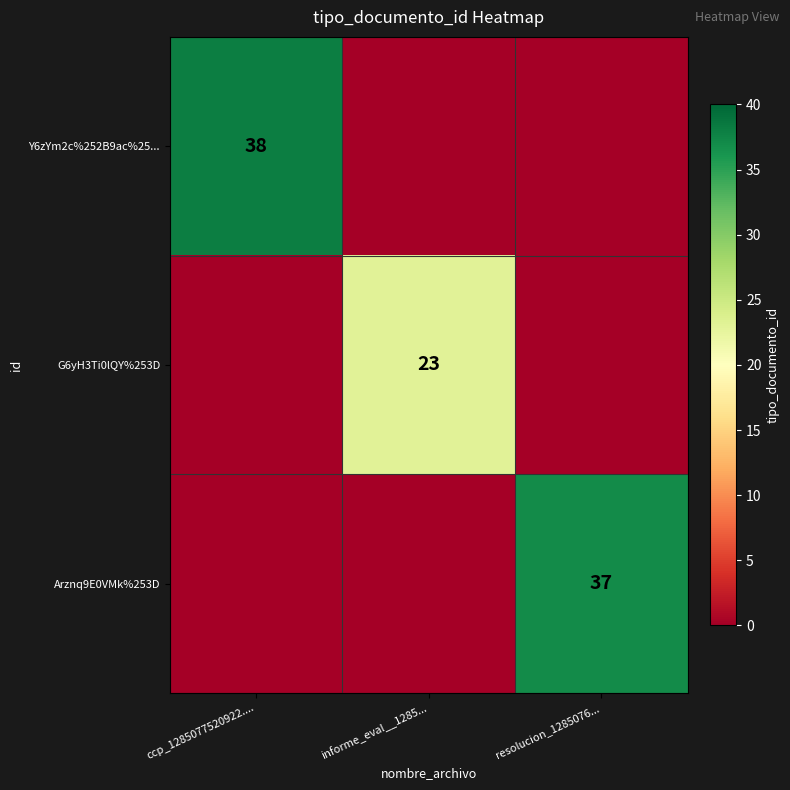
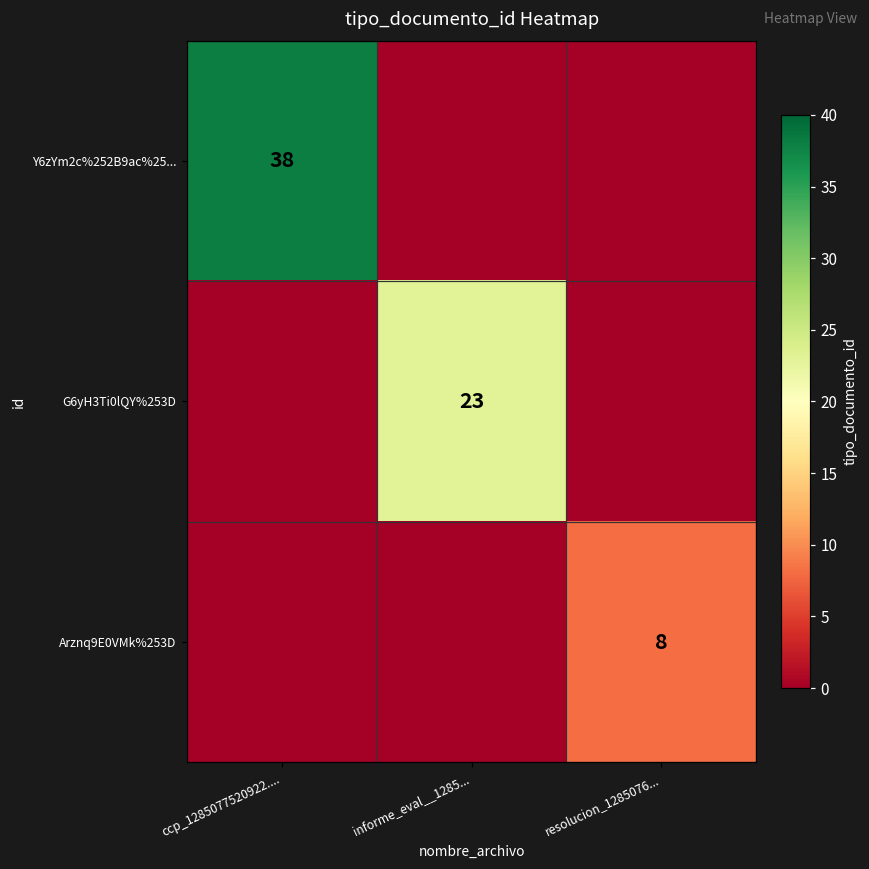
Arznq9E0VMk%253D, resolucion_1285076...: 37 -> 8
